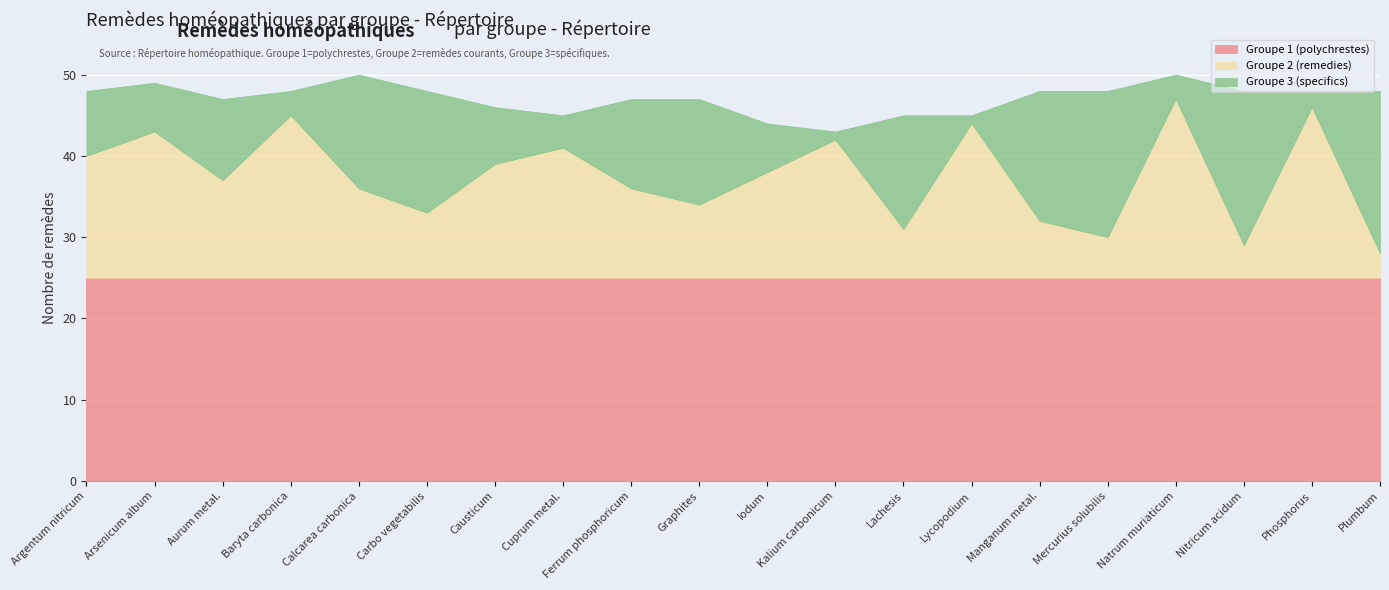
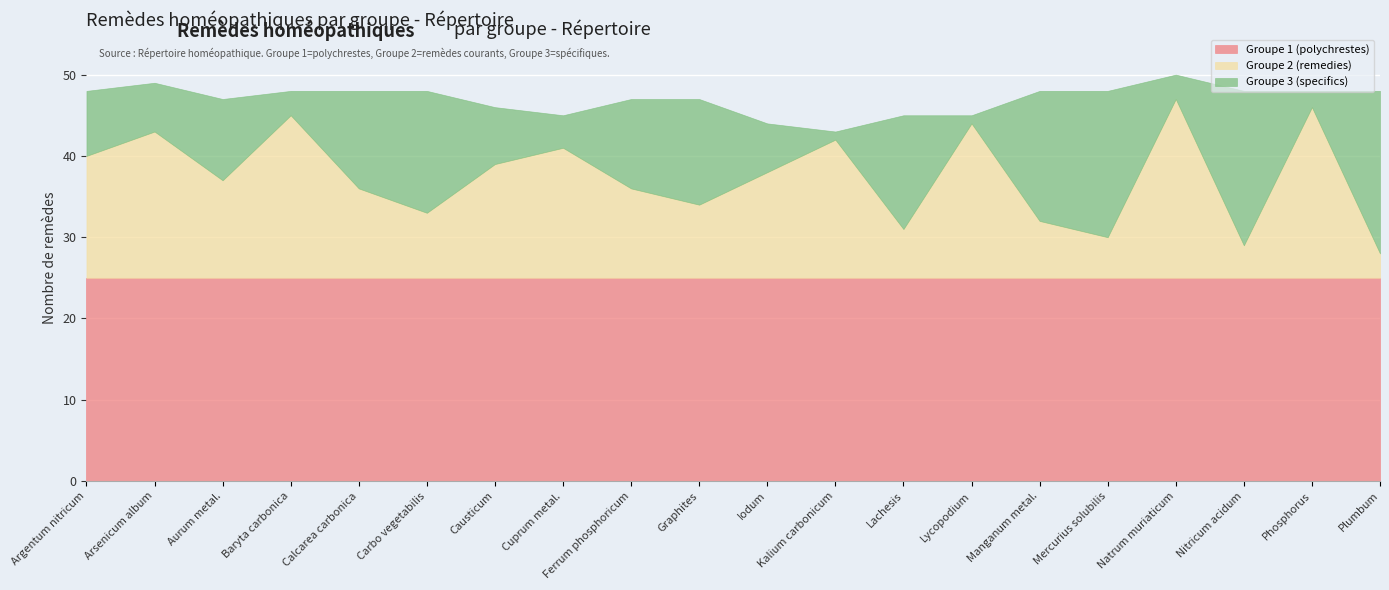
Groupe 3 (specifics), Calcarea carbonica: 14 -> 12
